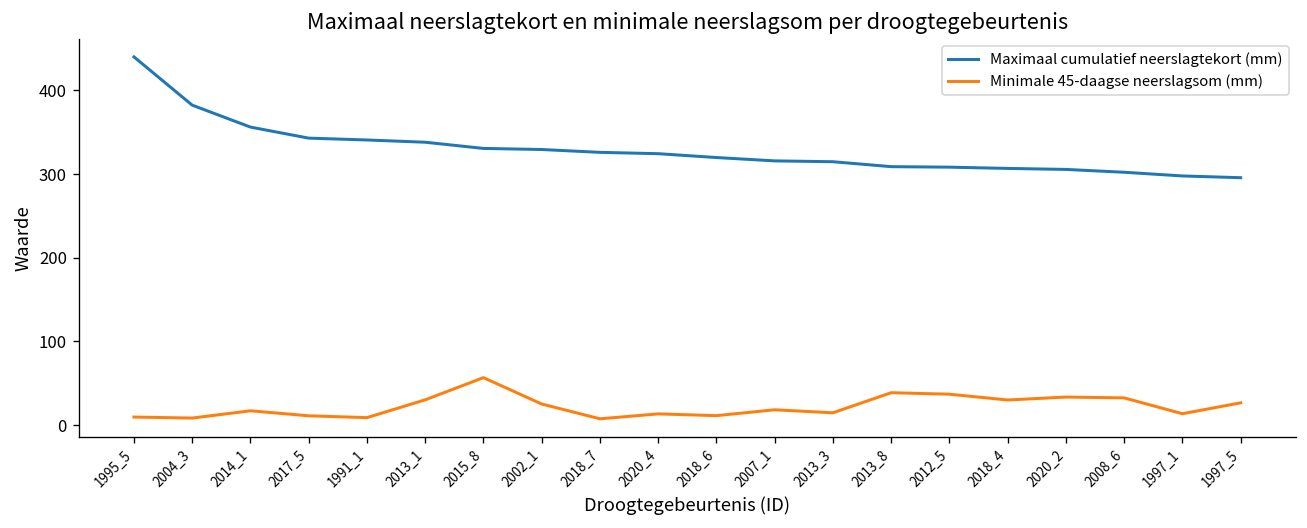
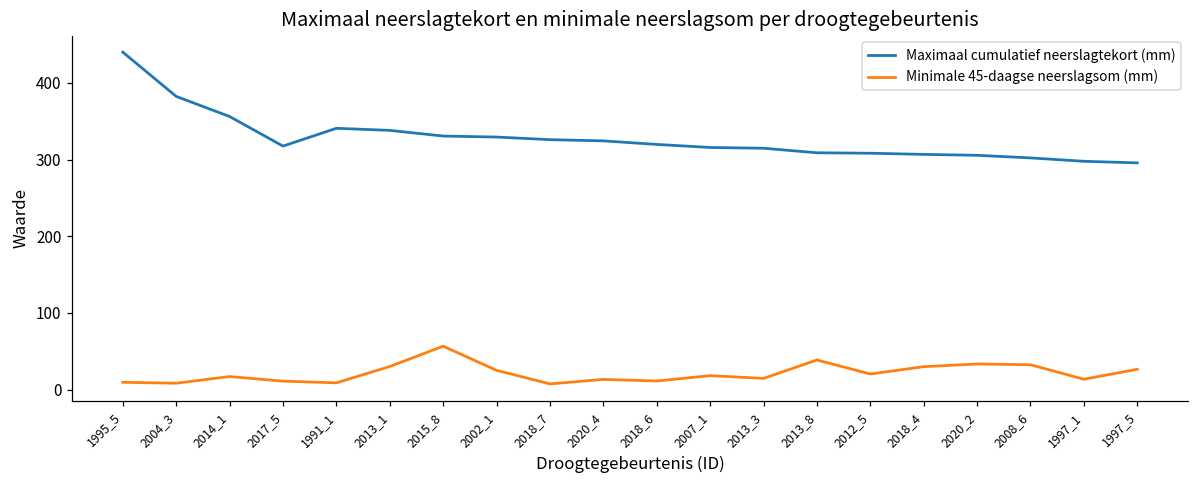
Maximaal cumulatief neerslagtekort (mm), 2017_5: 340 -> 320
Minimale 45-daagse neerslagsom (mm), 2012_5: 40 -> 20
